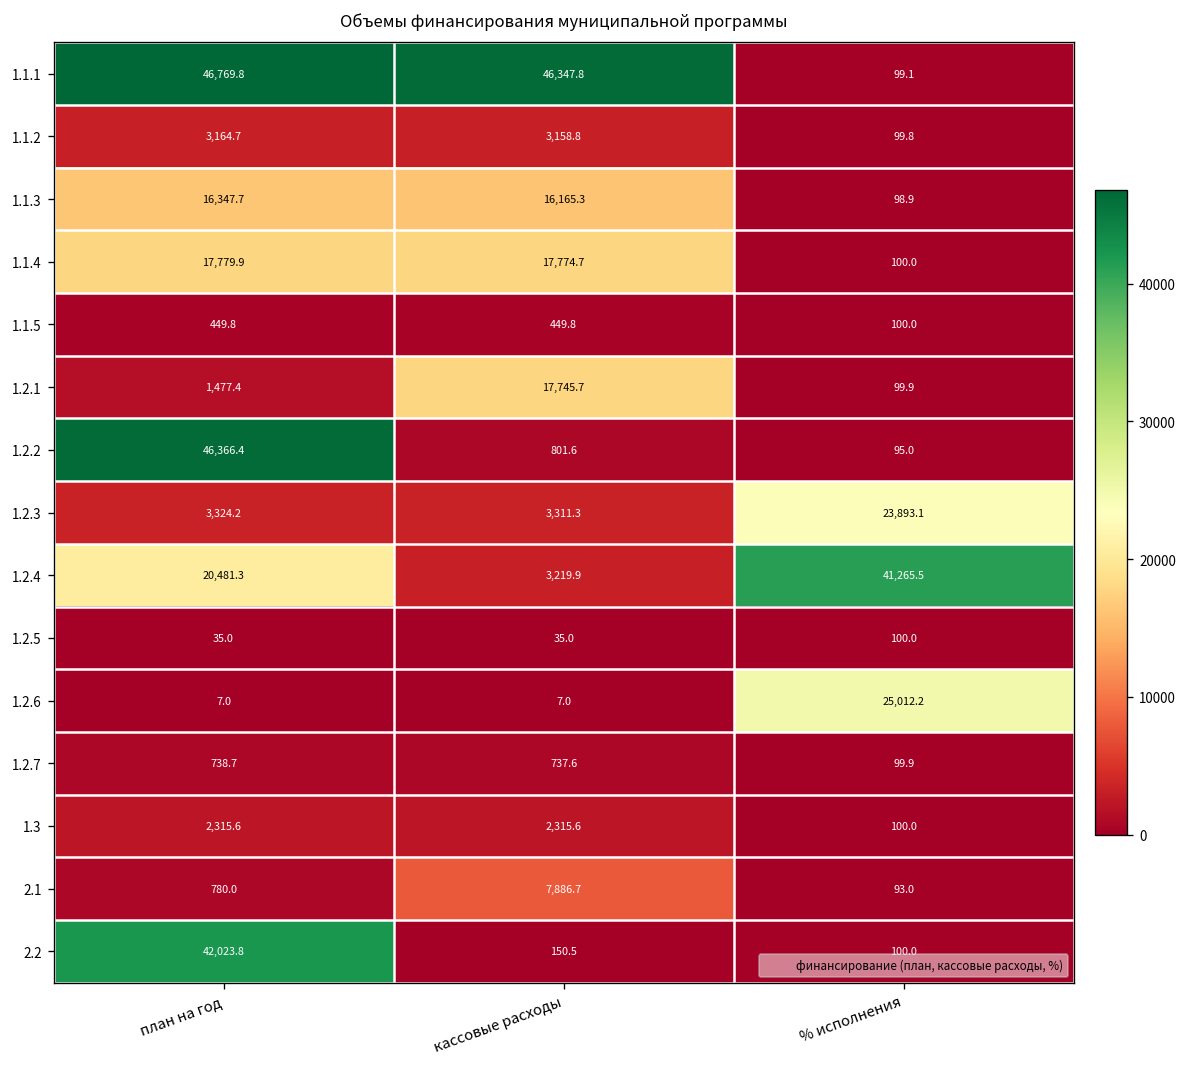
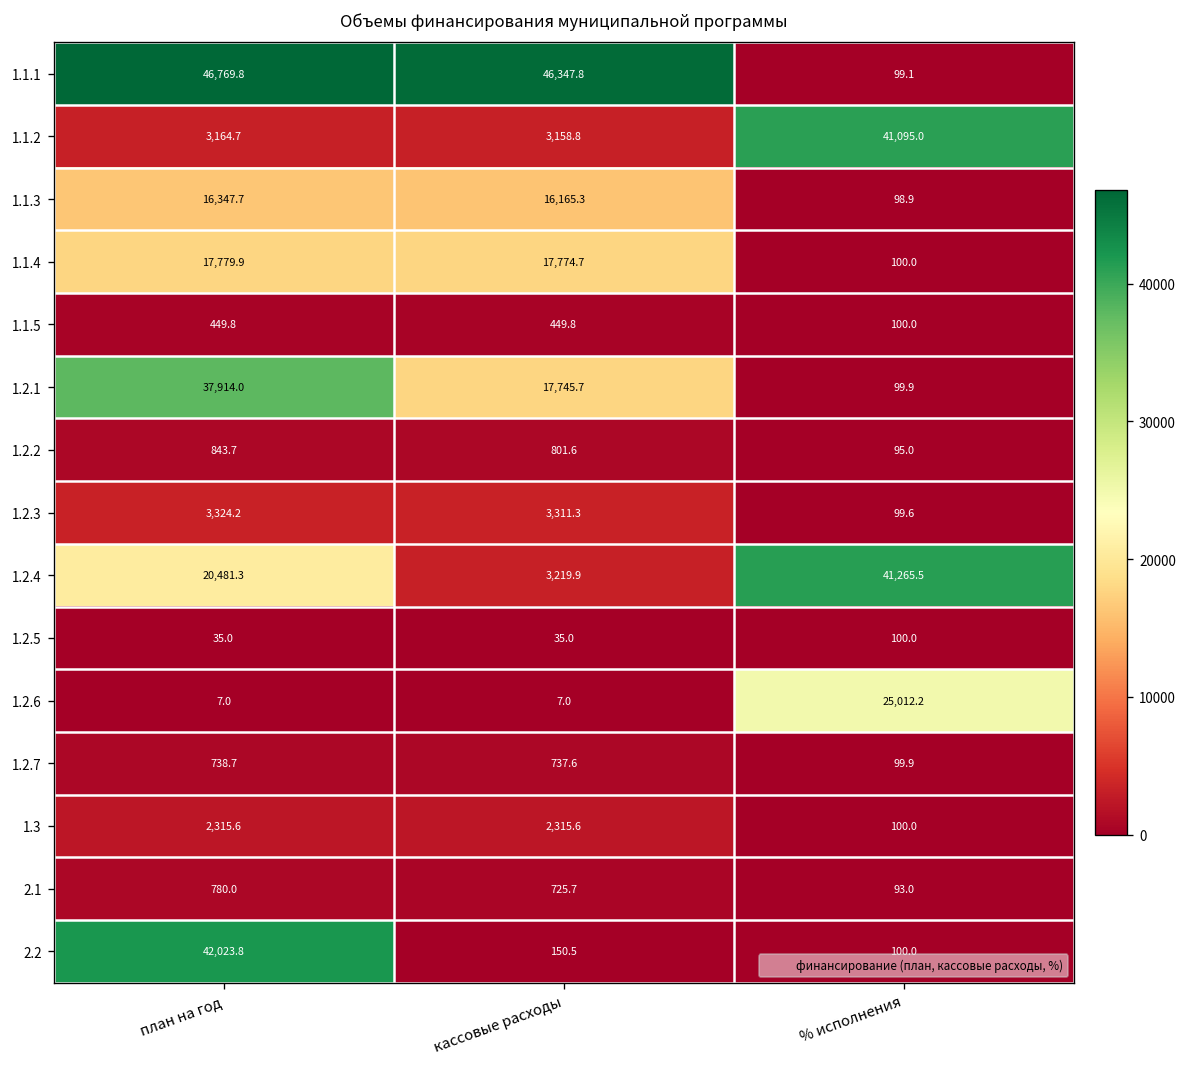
1.1.2, % исполнения: 99.8 -> 41,095.0
1.2.1, план на год: 1,477.4 -> 37,914.0
1.2.2, план на год: 46,366.4 -> 843.7
1.2.3, % исполнения: 23,893.1 -> 99.6
2.1, кассовые расходы: 7,886.7 -> 725.7
